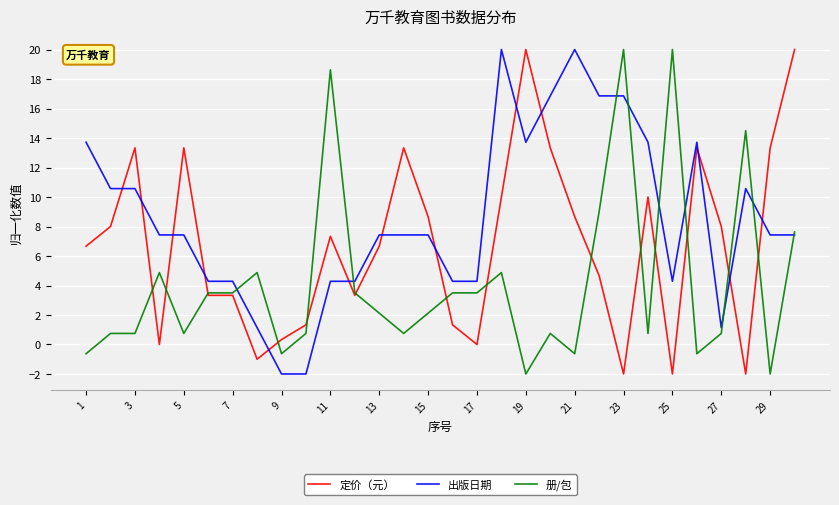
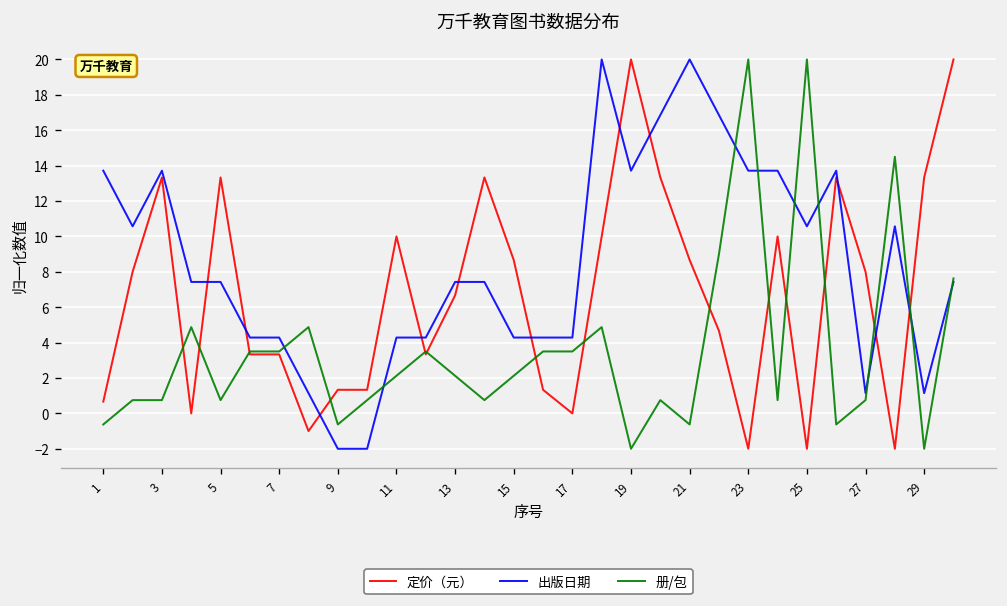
定价（元）, 1: 6.7 -> 0.7
出版日期, 3: 10.6 -> 13.7
定价（元）, 9: 0.3 -> 1.3
定价（元）, 11: 7.3 -> 10.0
册/包, 11: 18.6 -> 2.1
出版日期, 15: 7.4 -> 4.3
出版日期, 23: 16.9 -> 13.7
出版日期, 25: 4.3 -> 10.6
出版日期, 29: 7.4 -> 1.1
